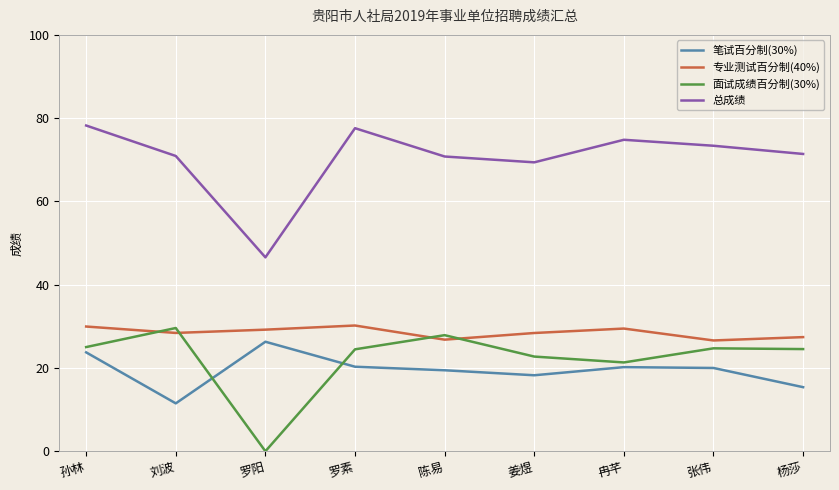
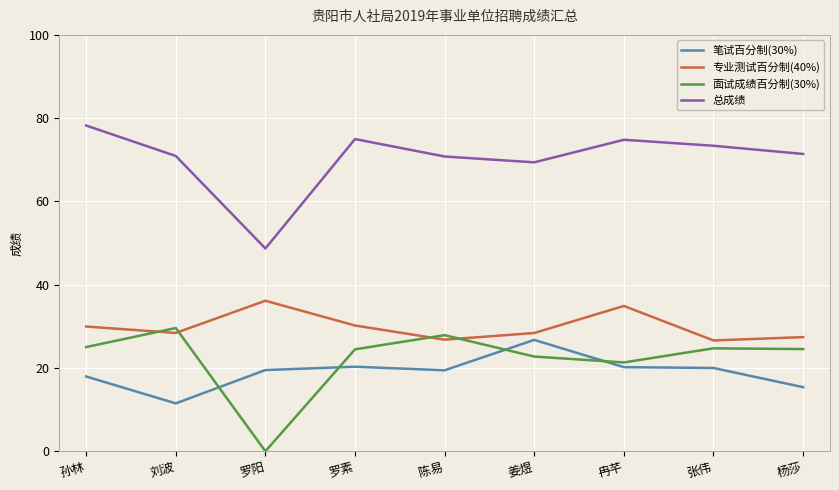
笔试百分制(30%), 孙林: 24 -> 18
笔试百分制(30%), 罗阳: 26 -> 20
专业测试百分制(40%), 罗阳: 29 -> 36
总成绩, 罗阳: 47 -> 49
总成绩, 罗素: 78 -> 75
笔试百分制(30%), 姜煜: 18 -> 27
专业测试百分制(40%), 冉芊: 29 -> 35
